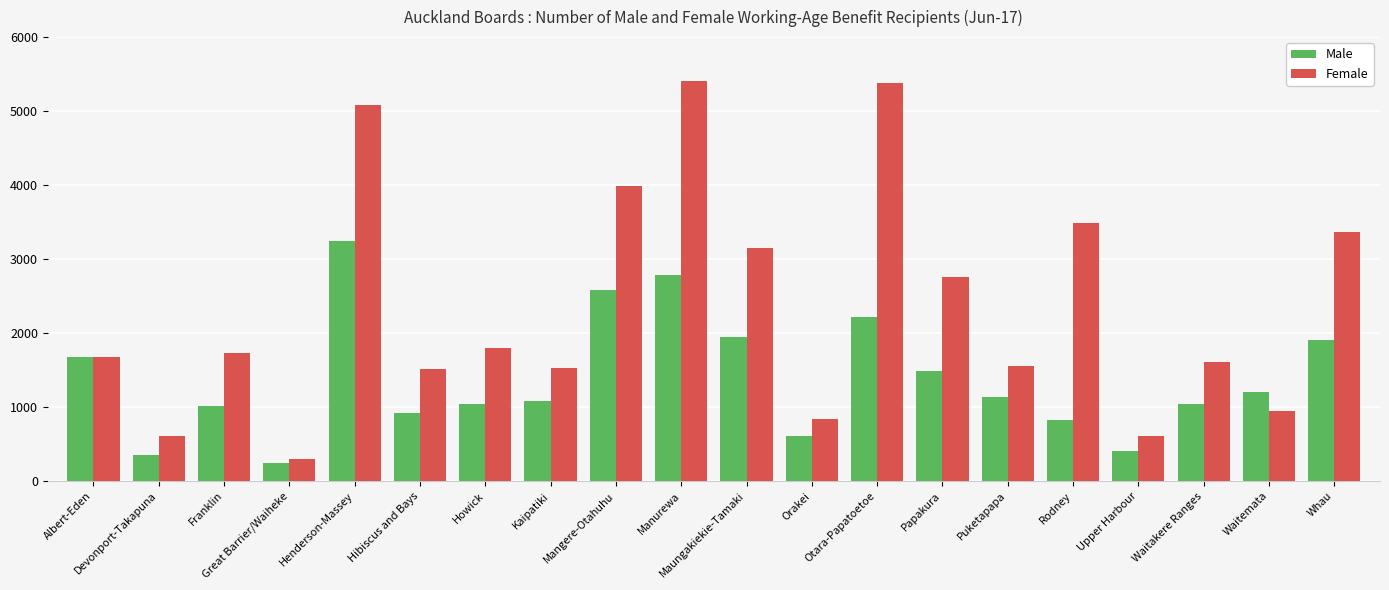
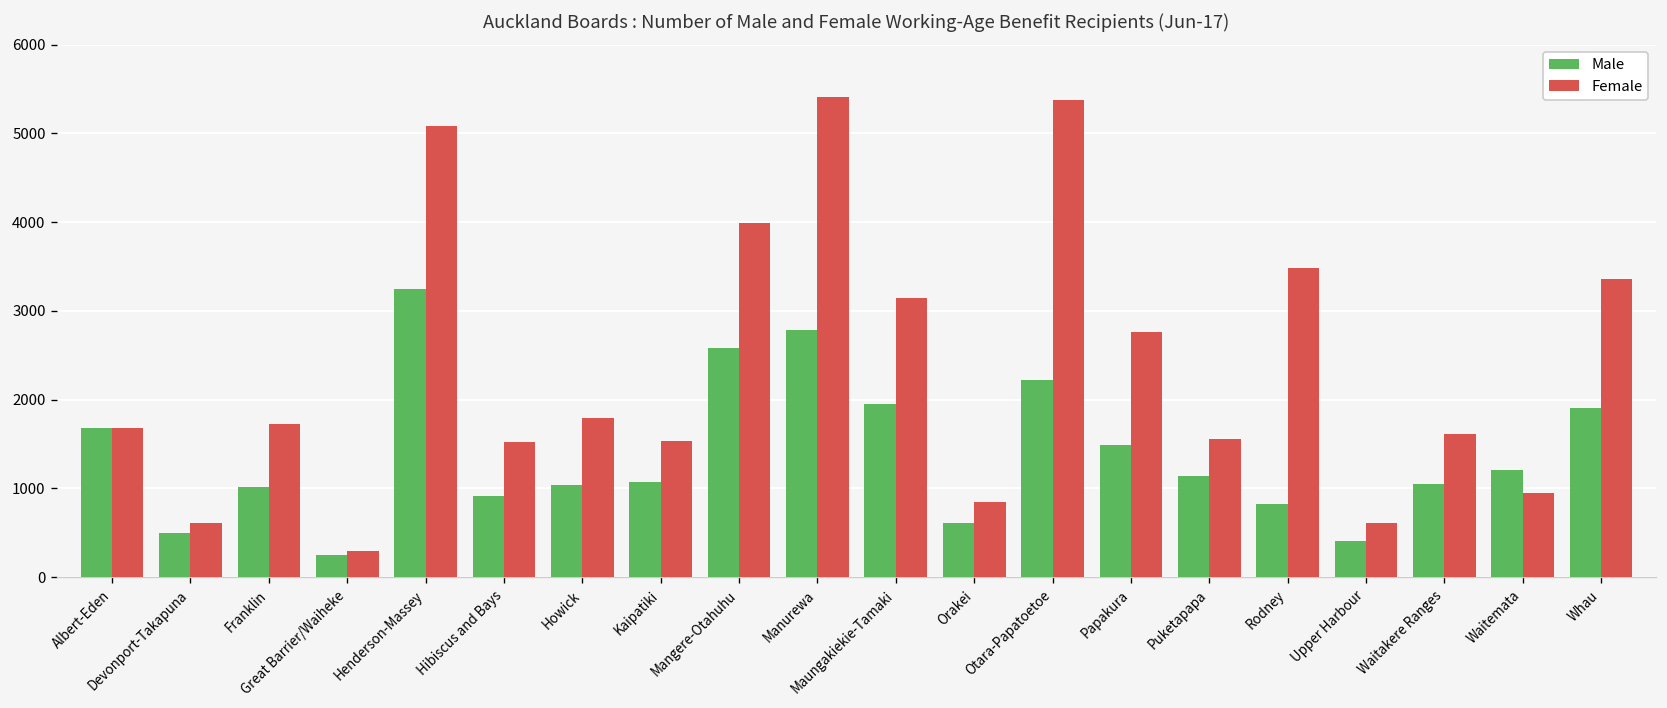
Male, Devonport-Takapuna: 300 -> 500
